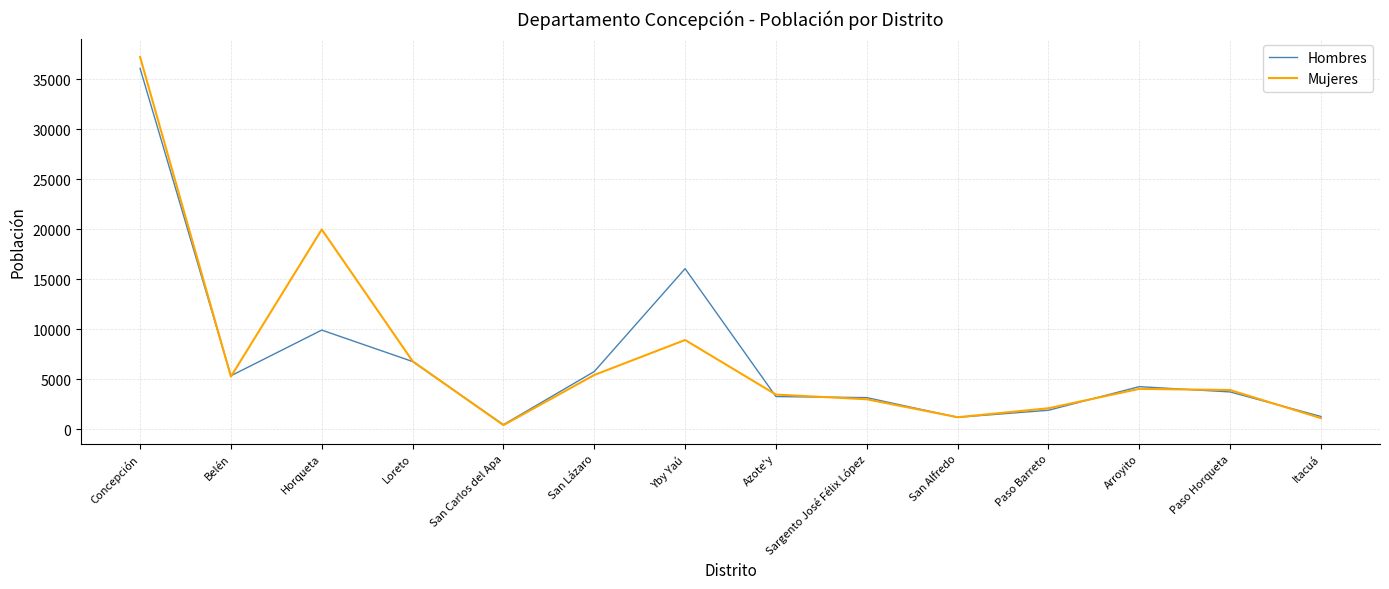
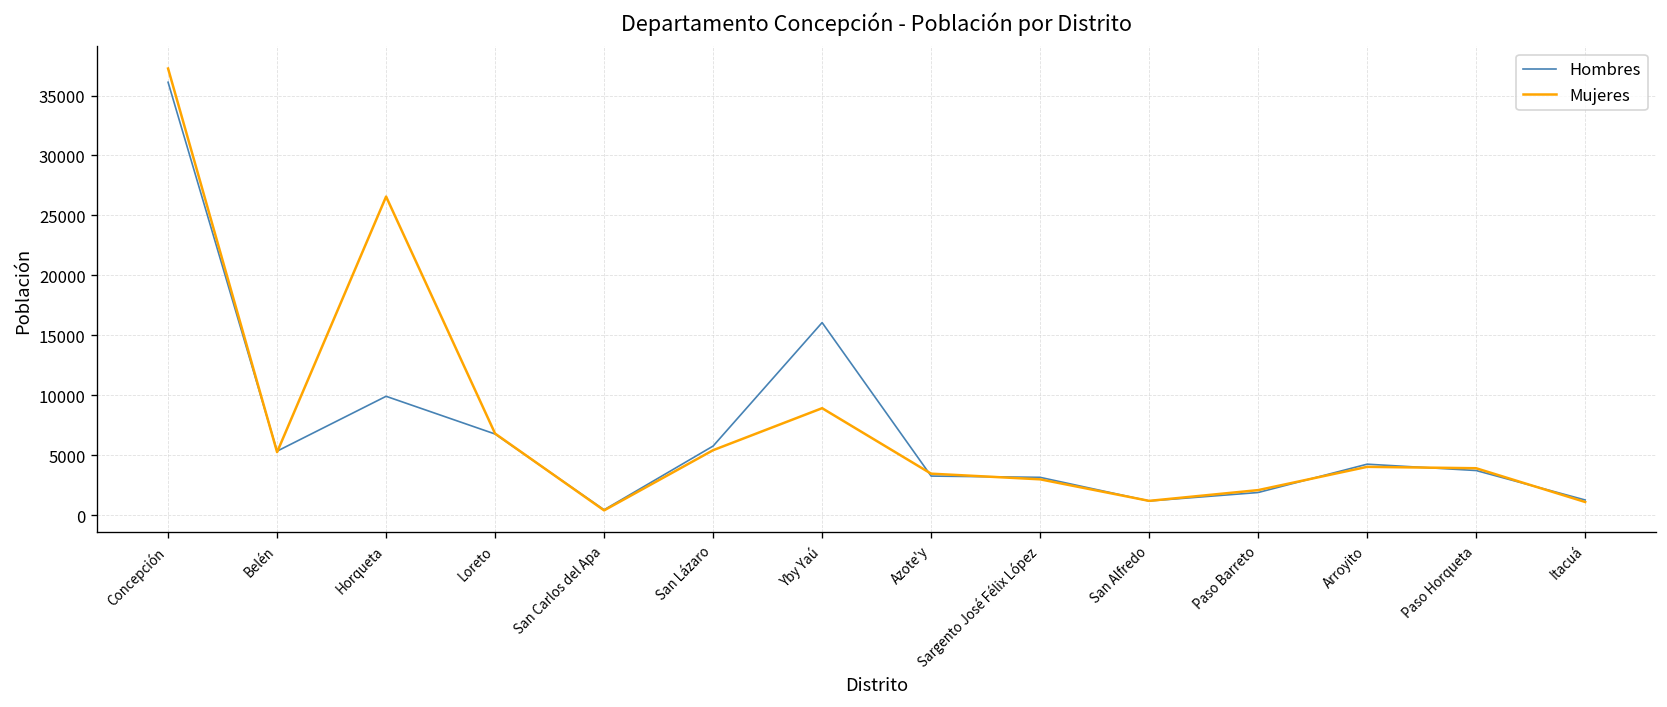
Mujeres, Horqueta: 20000 -> 27000
